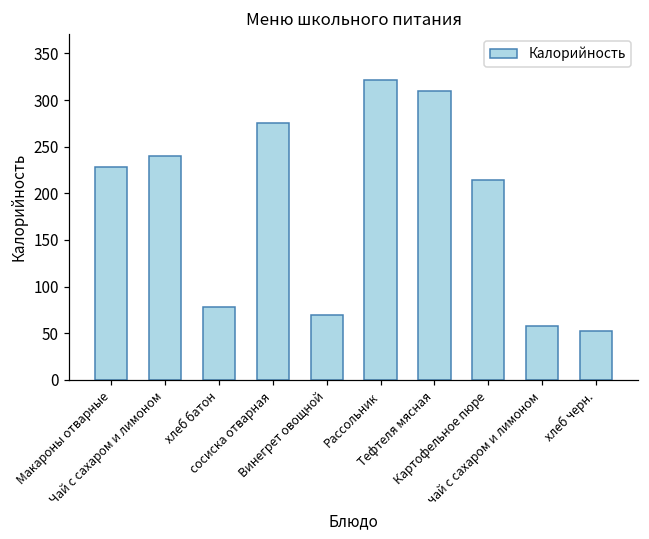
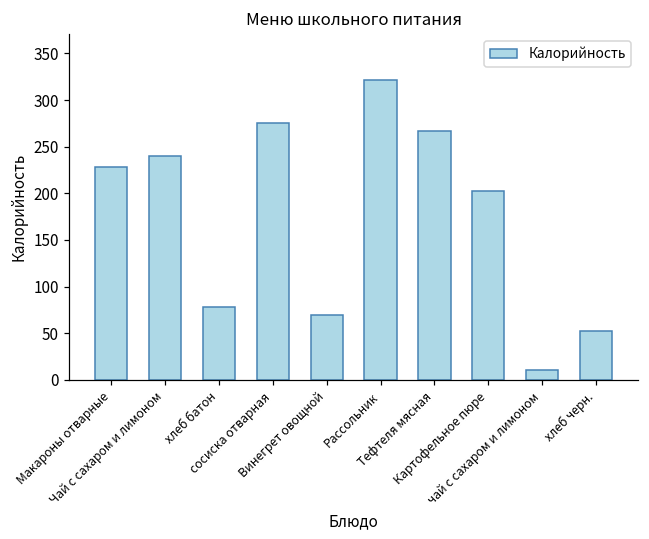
Тефтеля мясная: 310 -> 270
Картофельное пюре: 210 -> 200
чай с сахаром и лимоном: 60 -> 10
